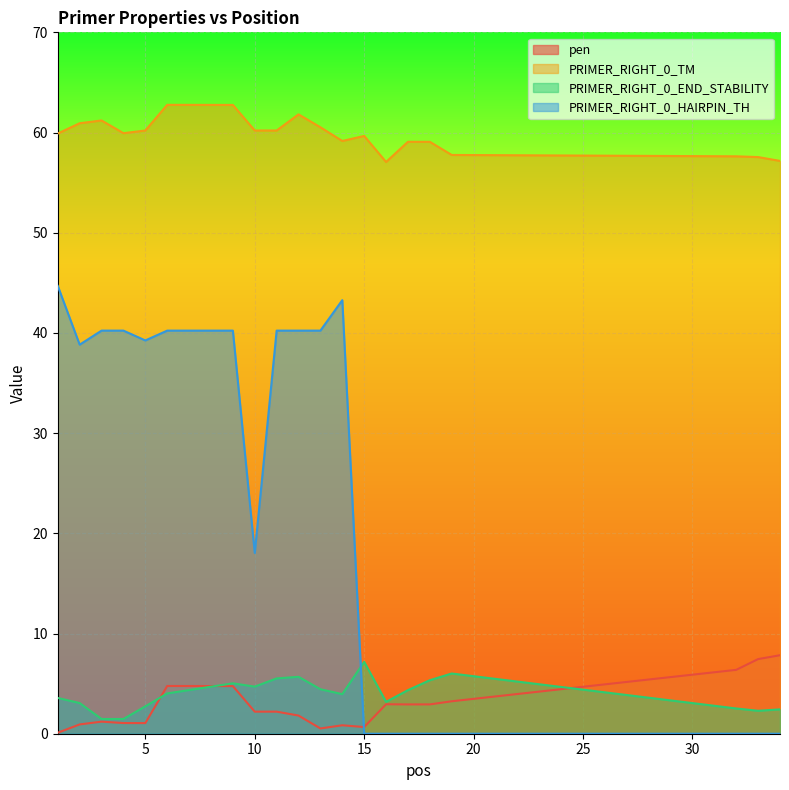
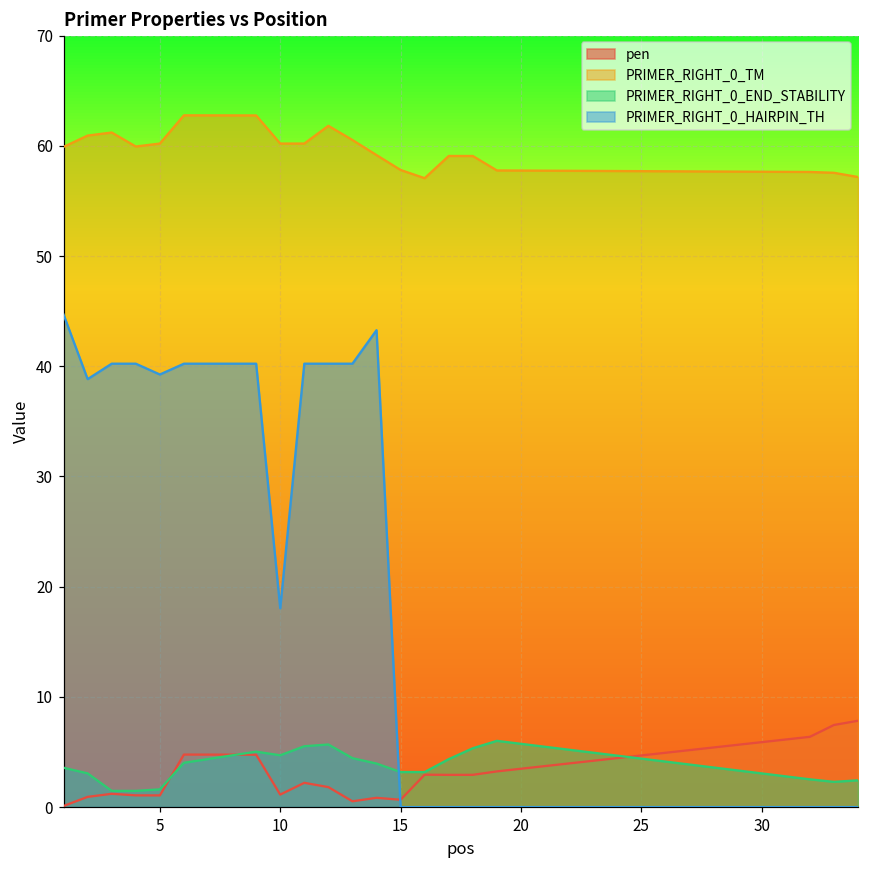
PRIMER_RIGHT_0_END_STABILITY, 5: 2.7 -> 1.6
pen, 10: 2.2 -> 1.1
PRIMER_RIGHT_0_TM, 15: 59.7 -> 57.8
PRIMER_RIGHT_0_END_STABILITY, 15: 7.2 -> 3.2
